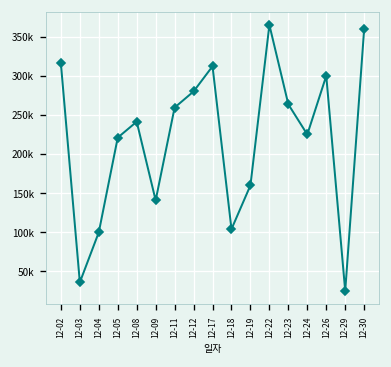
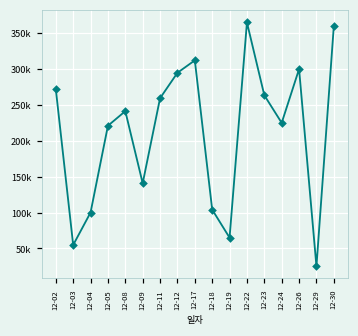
12-02: 320000 -> 270000
12-03: 40000 -> 50000
12-12: 280000 -> 290000
12-19: 160000 -> 60000
